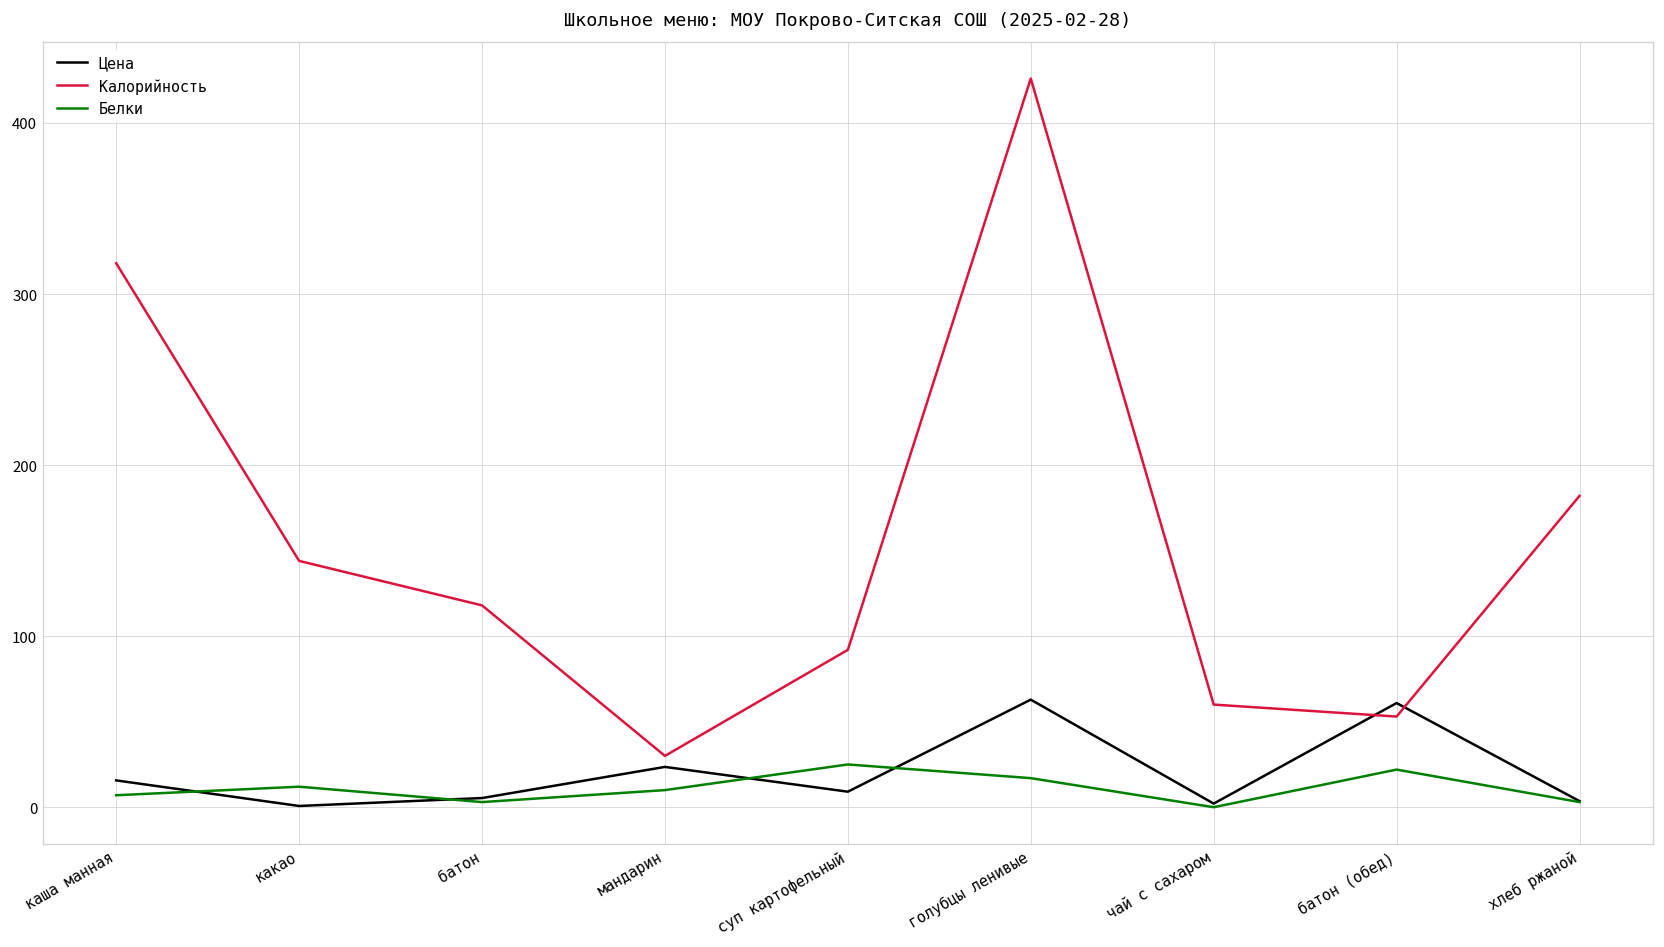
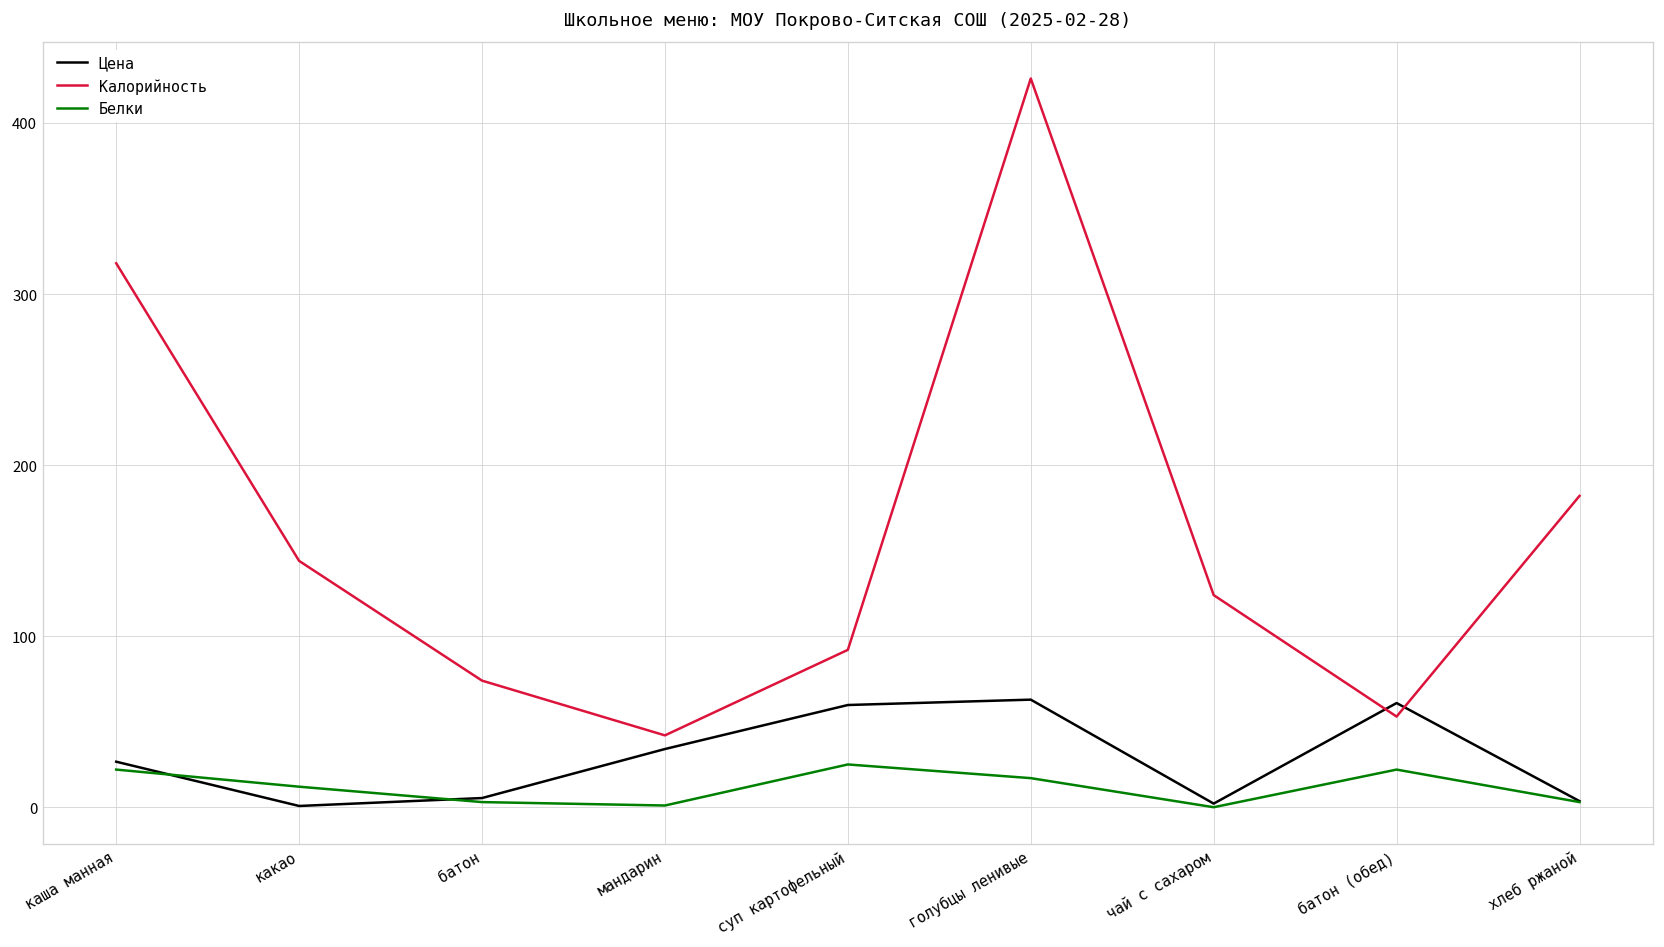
Цена, каша манная: 16 -> 27
Белки, каша манная: 7 -> 22
Калорийность, батон: 118 -> 74
Цена, мандарин: 24 -> 34
Калорийность, мандарин: 30 -> 42
Белки, мандарин: 10 -> 1
Цена, суп картофельный: 9 -> 60
Калорийность, чай с сахаром: 60 -> 124
